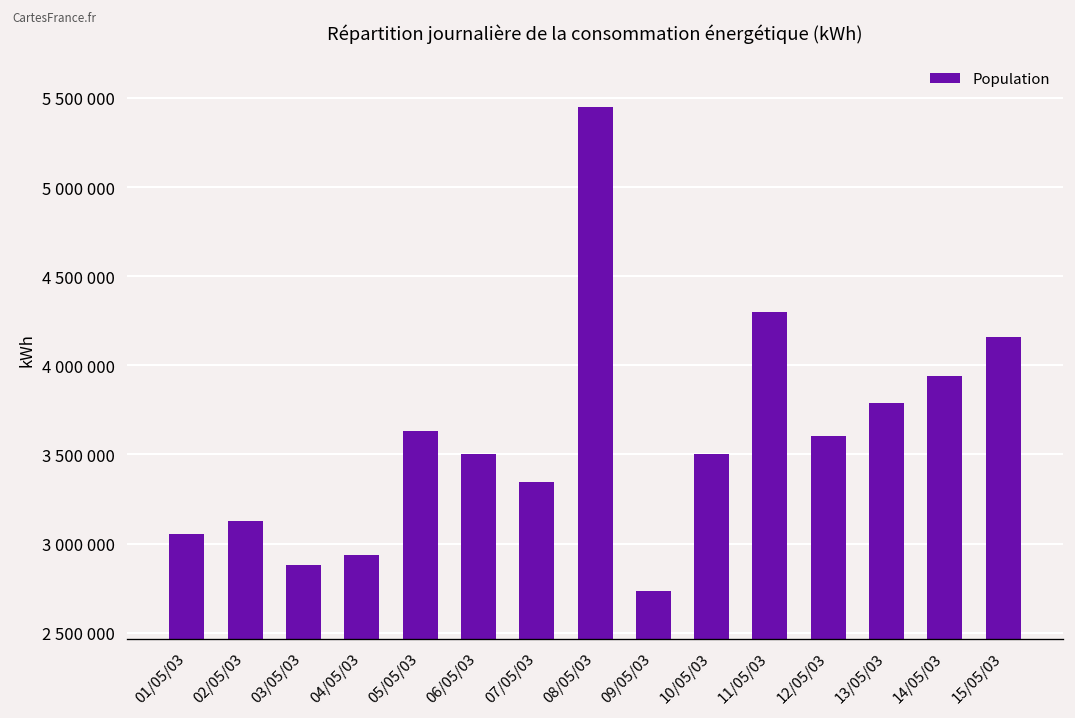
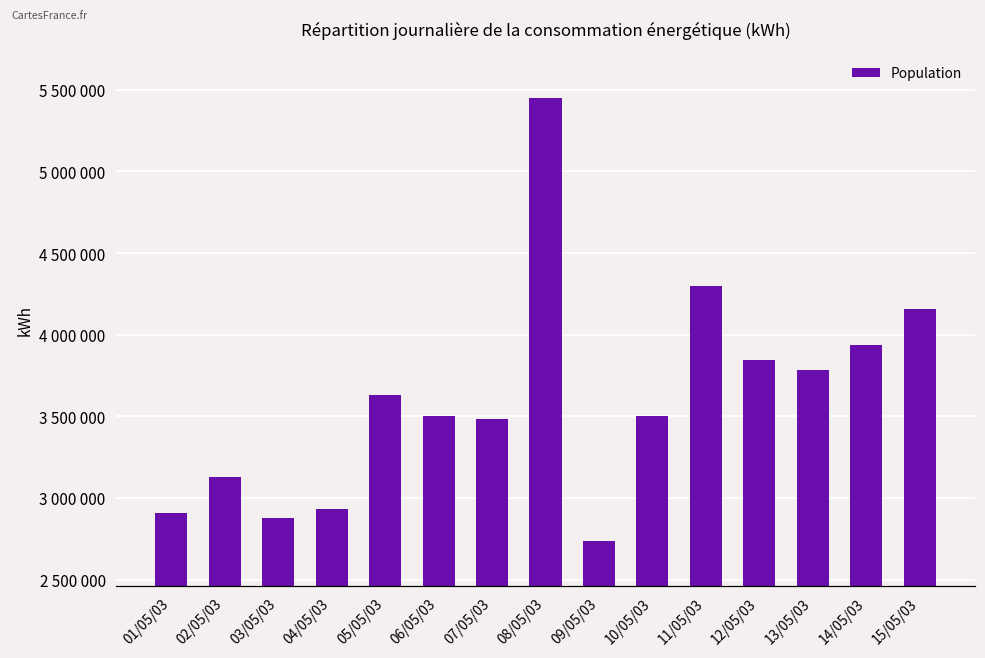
01/05/03: 3050000 -> 2910000
07/05/03: 3350000 -> 3480000
12/05/03: 3600000 -> 3850000
